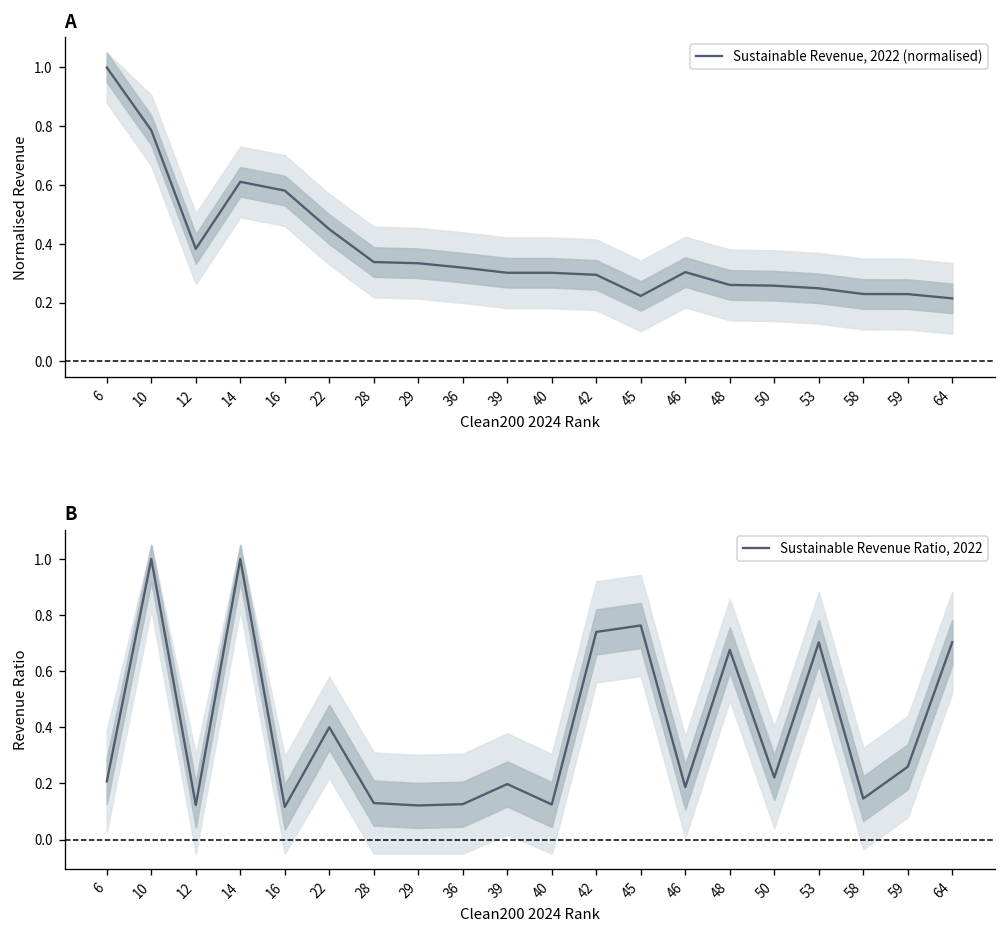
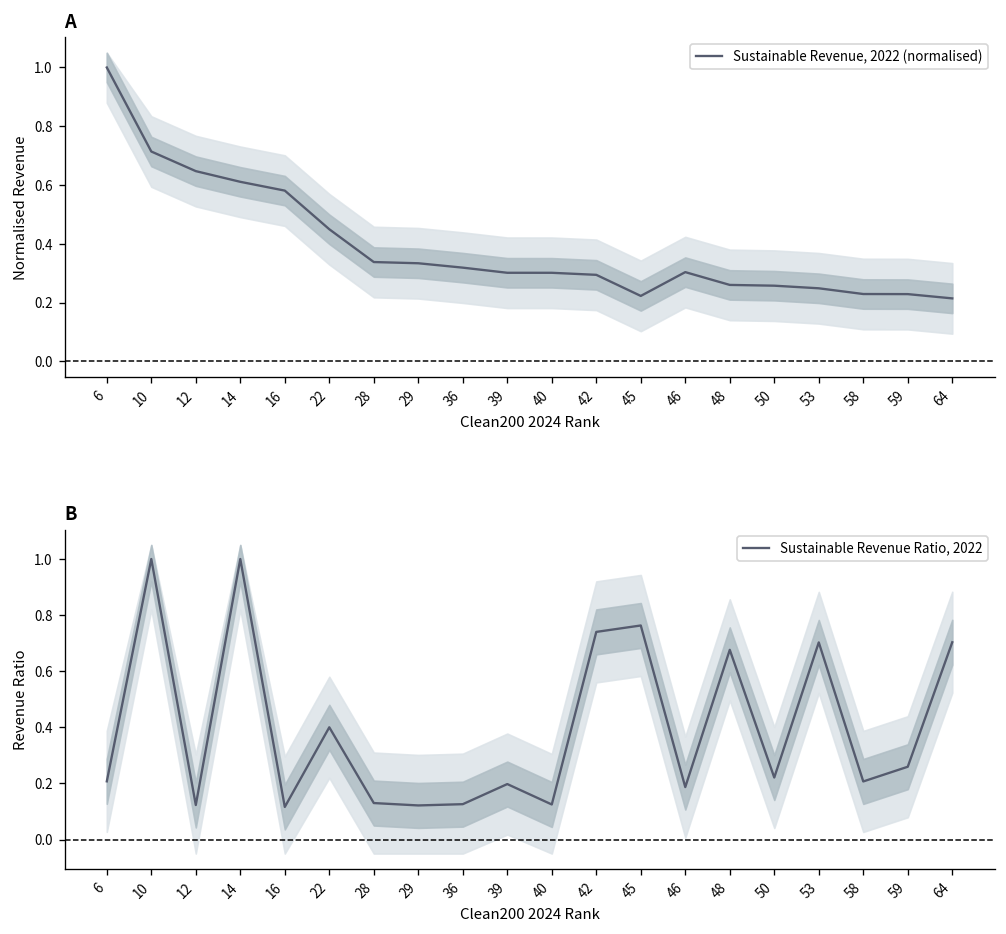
A, Sustainable Revenue, 2022 (normalised), 10: 0.79 -> 0.71
A, Sustainable Revenue, 2022 (normalised), 12: 0.38 -> 0.65
B, Sustainable Revenue Ratio, 2022, 58: 0.15 -> 0.21
